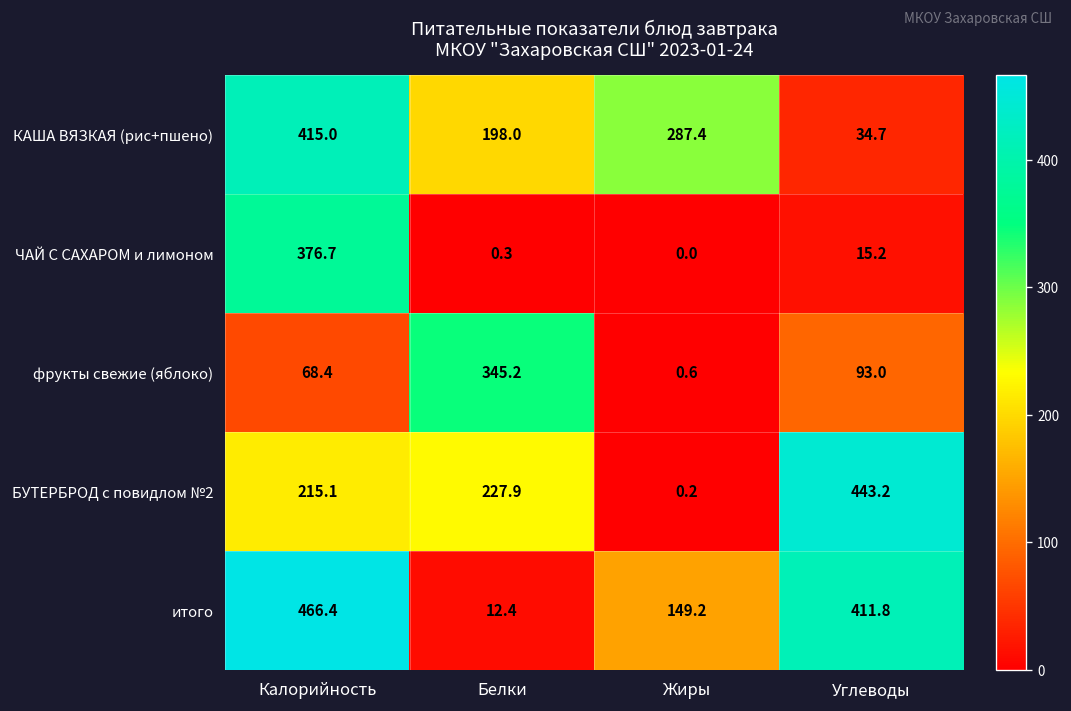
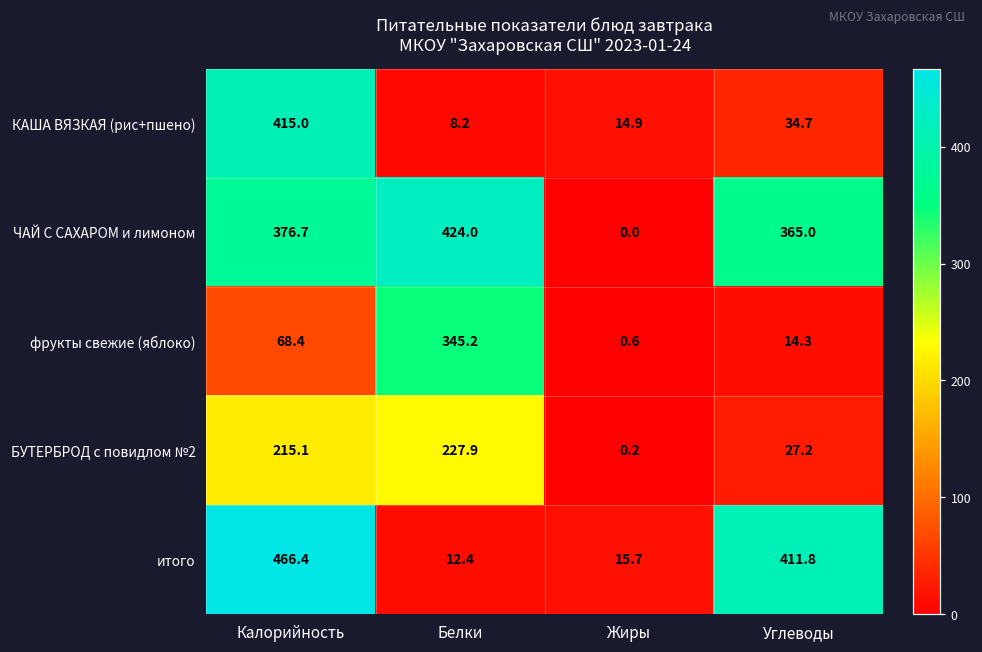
КАША ВЯЗКАЯ (рис+пшено), Белки: 198.0 -> 8.2
КАША ВЯЗКАЯ (рис+пшено), Жиры: 287.4 -> 14.9
ЧАЙ С САХАРОМ и лимоном, Белки: 0.3 -> 424.0
ЧАЙ С САХАРОМ и лимоном, Углеводы: 15.2 -> 365.0
фрукты свежие (яблоко), Углеводы: 93.0 -> 14.3
БУТЕРБРОД с повидлом №2, Углеводы: 443.2 -> 27.2
итого, Жиры: 149.2 -> 15.7
